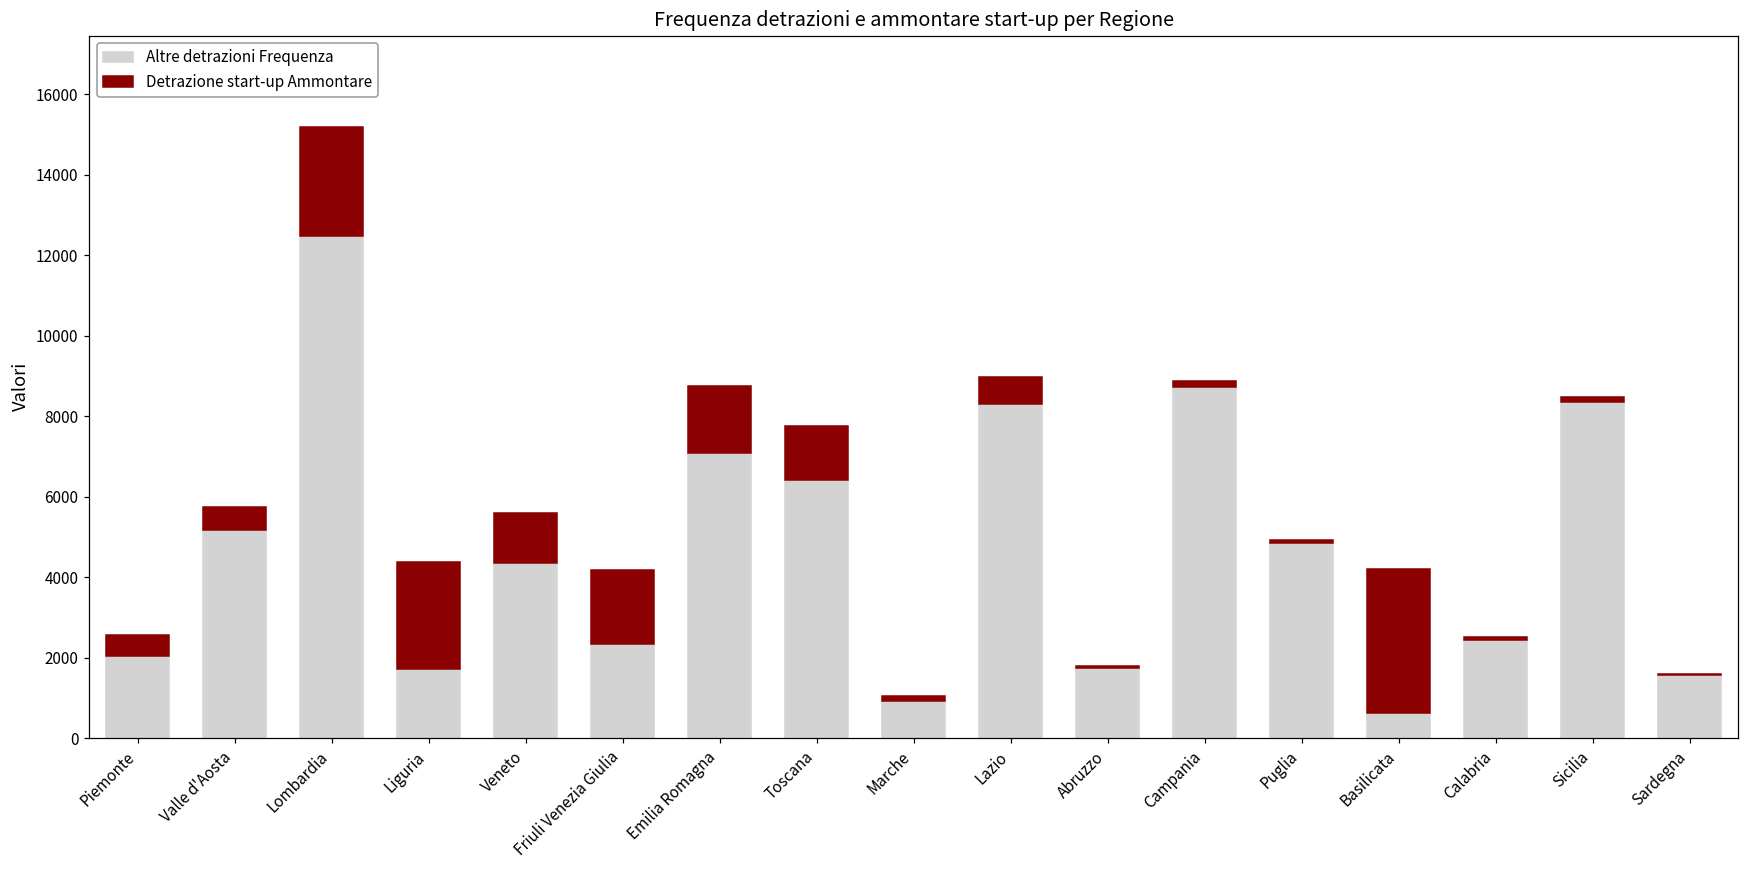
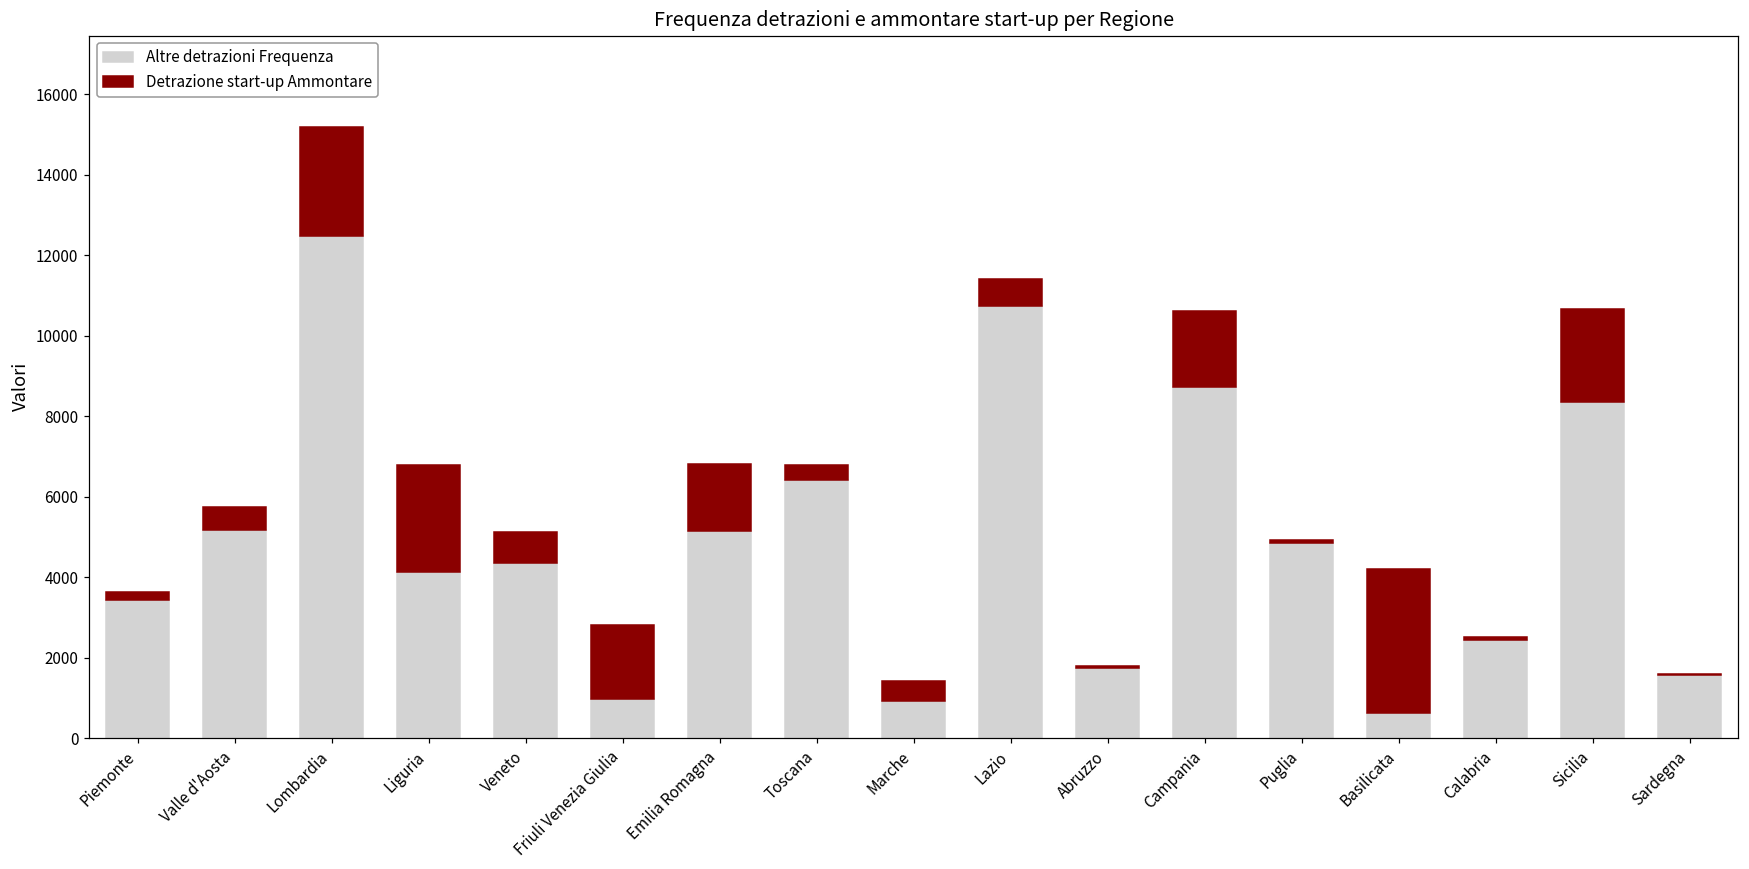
Altre detrazioni Frequenza, Piemonte: 2000 -> 3400
Detrazione start-up Ammontare, Piemonte: 500 -> 200
Altre detrazioni Frequenza, Liguria: 1700 -> 4100
Detrazione start-up Ammontare, Veneto: 1200 -> 800
Altre detrazioni Frequenza, Friuli Venezia Giulia: 2300 -> 1000
Altre detrazioni Frequenza, Emilia Romagna: 7100 -> 5100
Detrazione start-up Ammontare, Toscana: 1300 -> 400
Detrazione start-up Ammontare, Marche: 100 -> 500
Altre detrazioni Frequenza, Lazio: 8300 -> 10700
Detrazione start-up Ammontare, Campania: 200 -> 1900
Detrazione start-up Ammontare, Sicilia: 100 -> 2300
